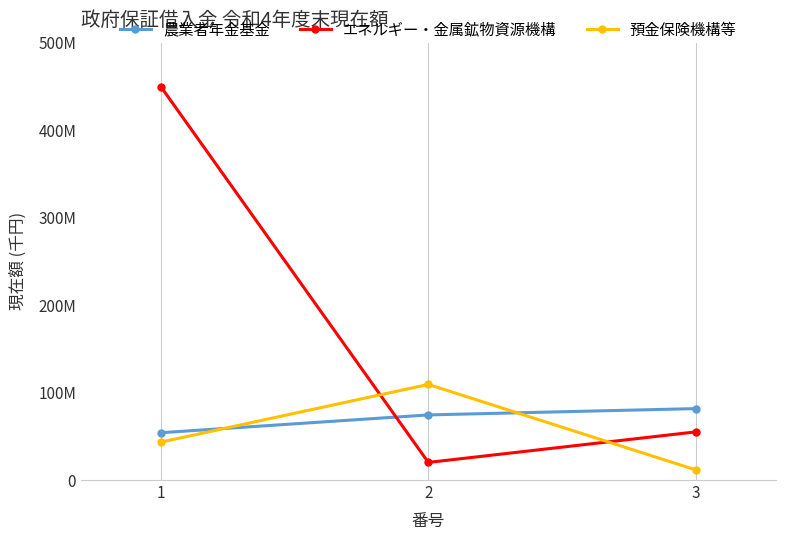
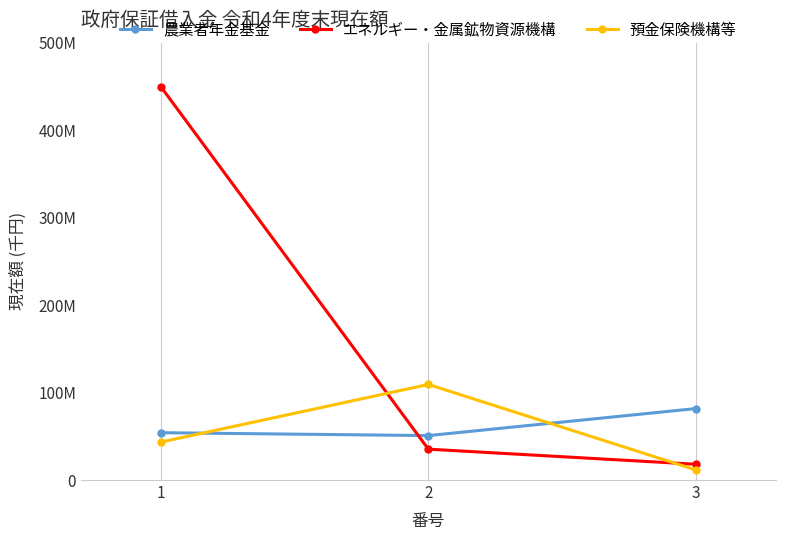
農業者年金基金, 2: 70000000 -> 50000000
エネルギー・金属鉱物資源機構, 2: 20000000 -> 40000000
エネルギー・金属鉱物資源機構, 3: 60000000 -> 20000000
